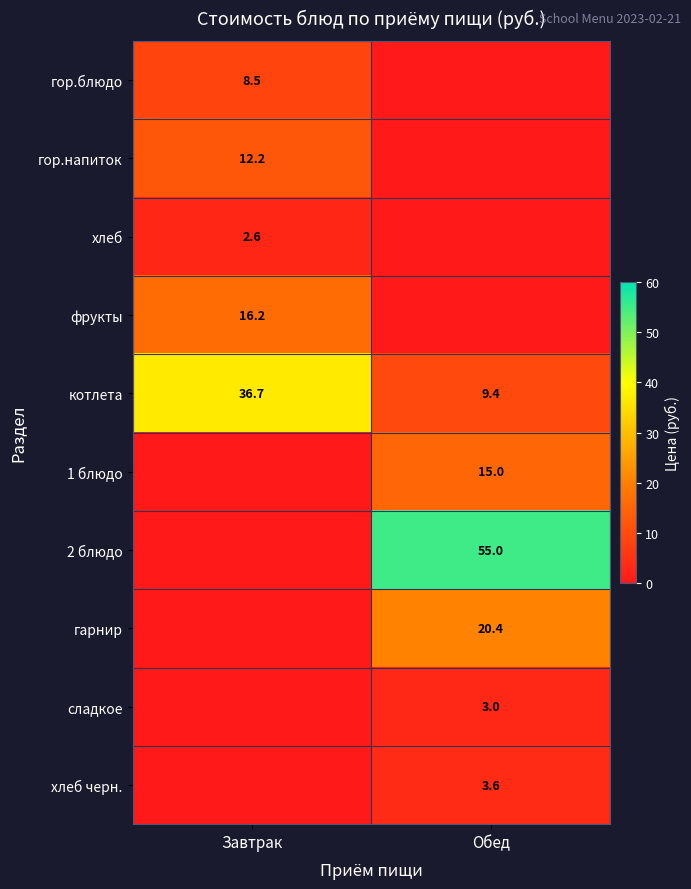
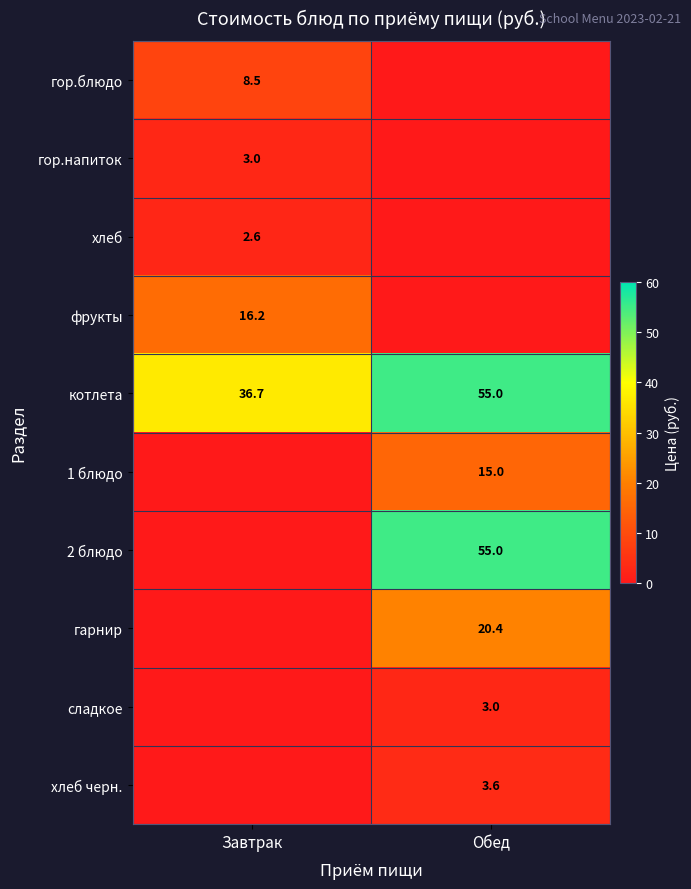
гор.напиток, Завтрак: 12.2 -> 3.0
котлета, Обед: 9.4 -> 55.0
